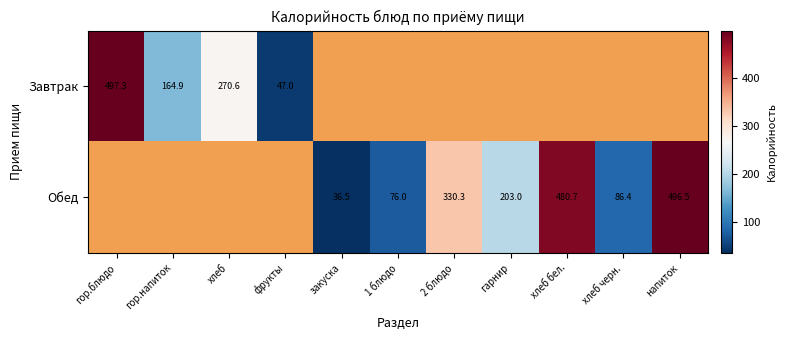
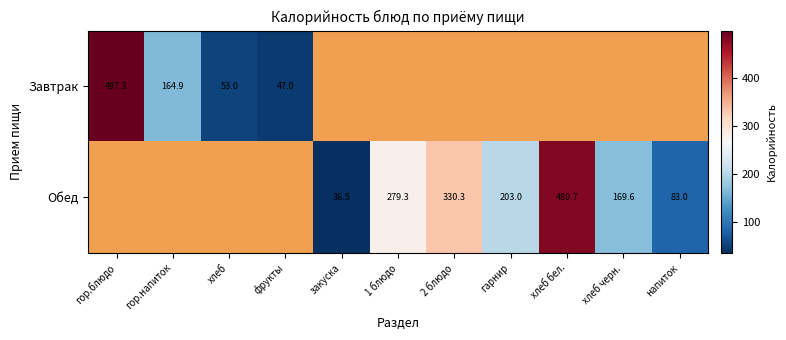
Завтрак, хлеб: 270.6 -> 53.0
Обед, 1 блюдо: 76.0 -> 279.3
Обед, хлеб черн.: 86.4 -> 169.6
Обед, напиток: 496.5 -> 83.0
